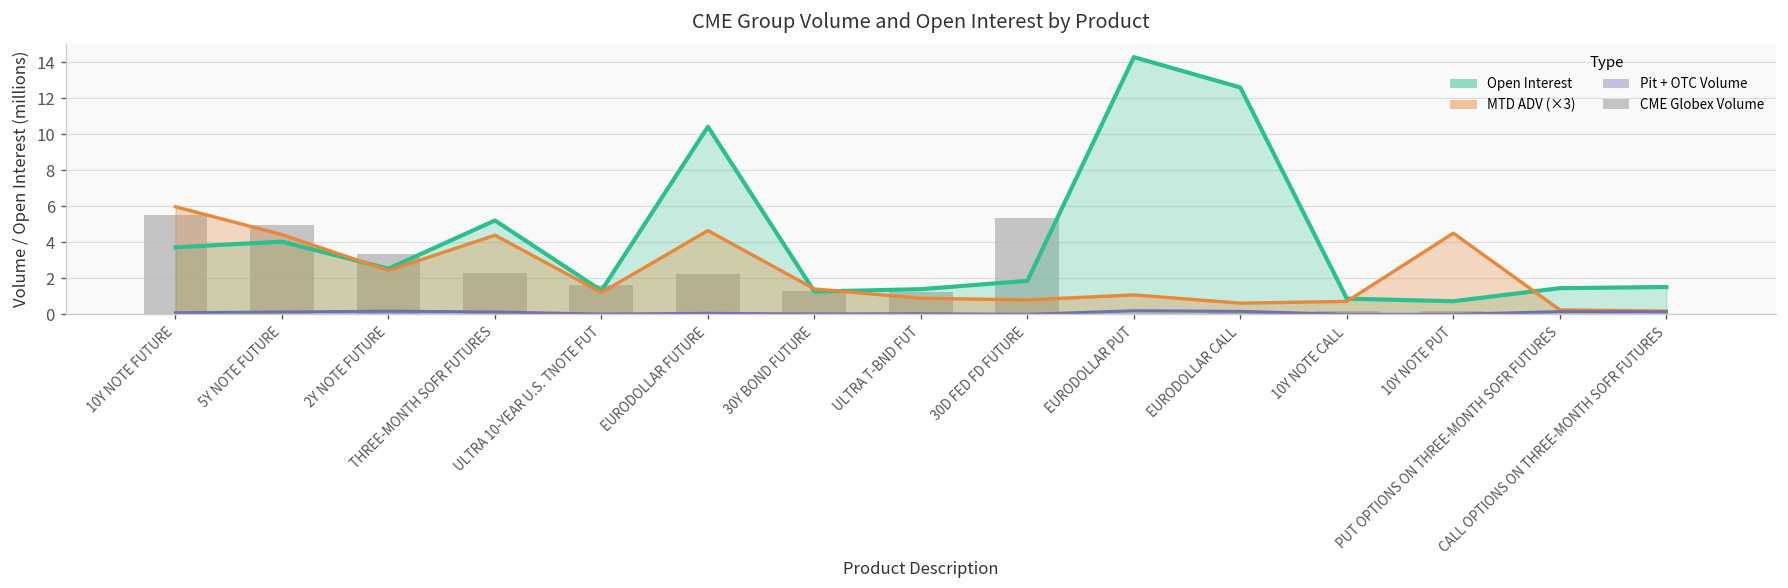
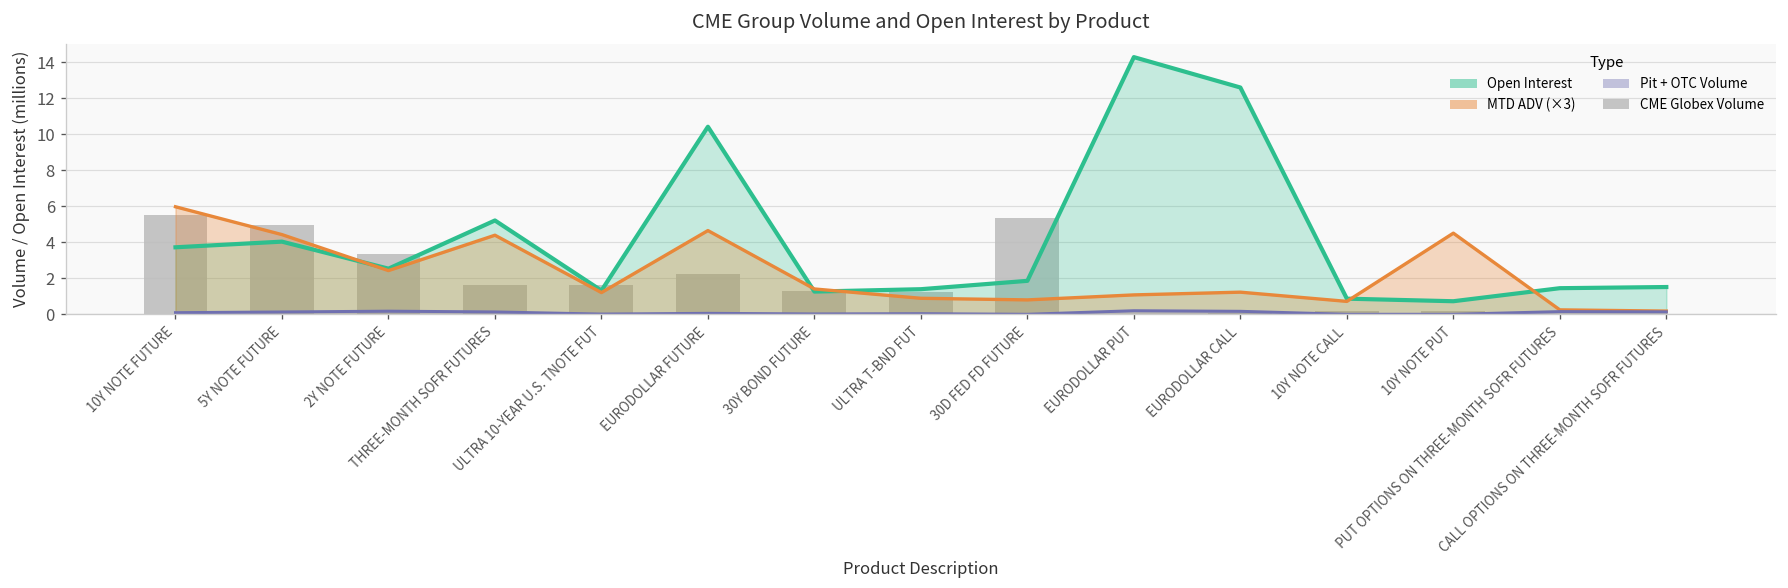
CME Globex Volume, THREE-MONTH SOFR FUTURES: 2.3 -> 1.6
MTD ADV (×3), EURODOLLAR CALL: 0.6 -> 1.2
